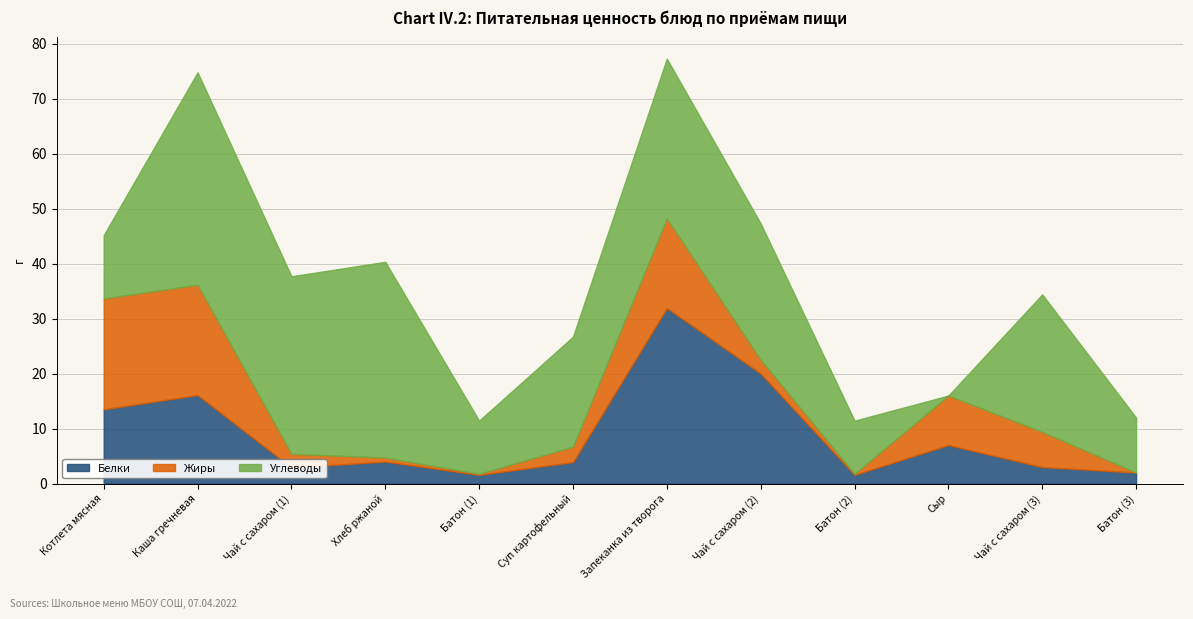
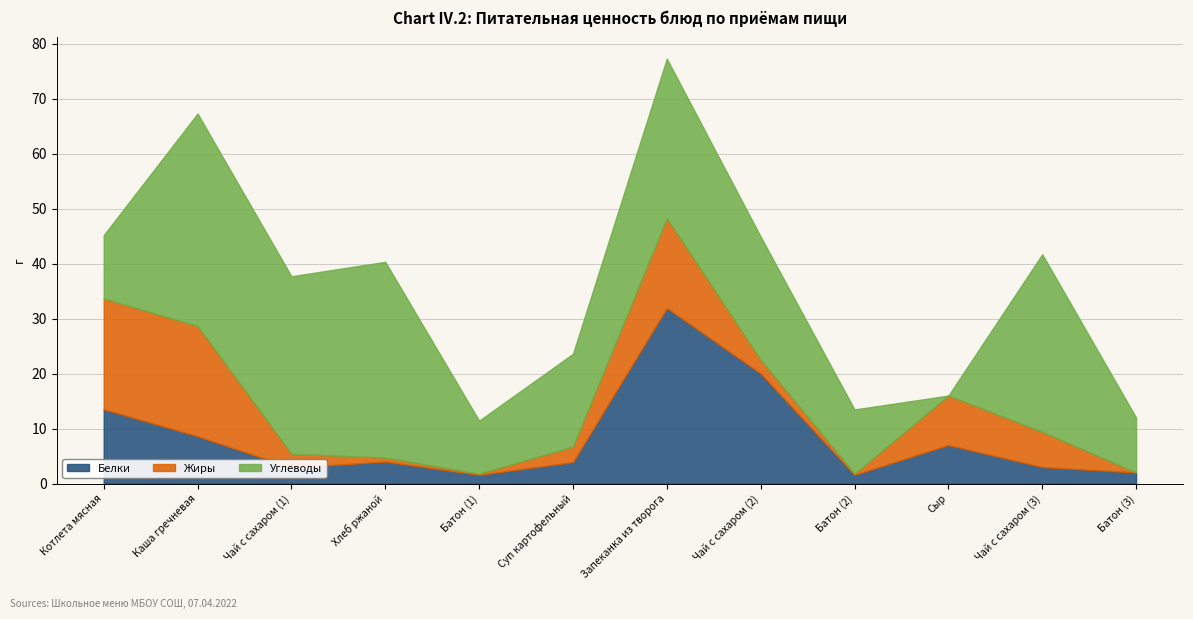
Белки, Каша гречневая: 16 -> 9
Углеводы, Суп картофельный: 20 -> 17
Углеводы, Чай с сахаром (2): 25 -> 22
Углеводы, Батон (2): 10 -> 12
Углеводы, Чай с сахаром (3): 25 -> 32
